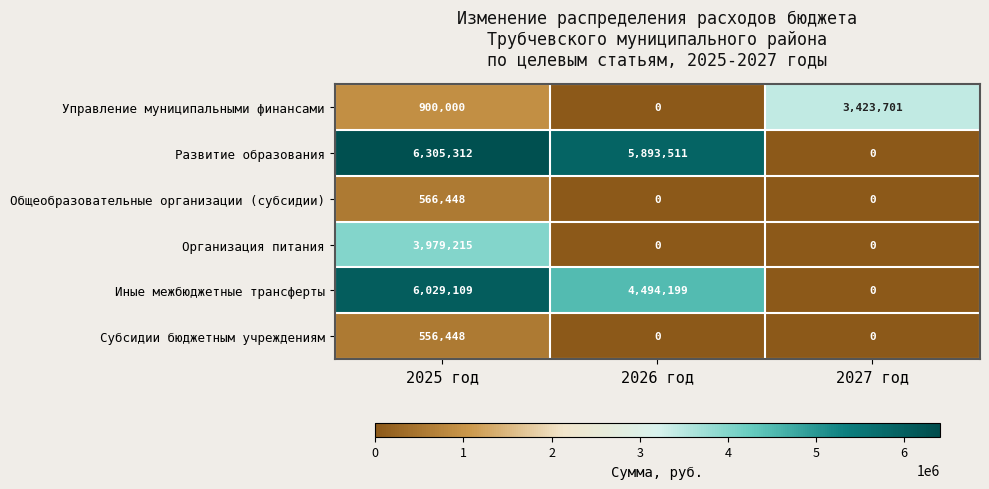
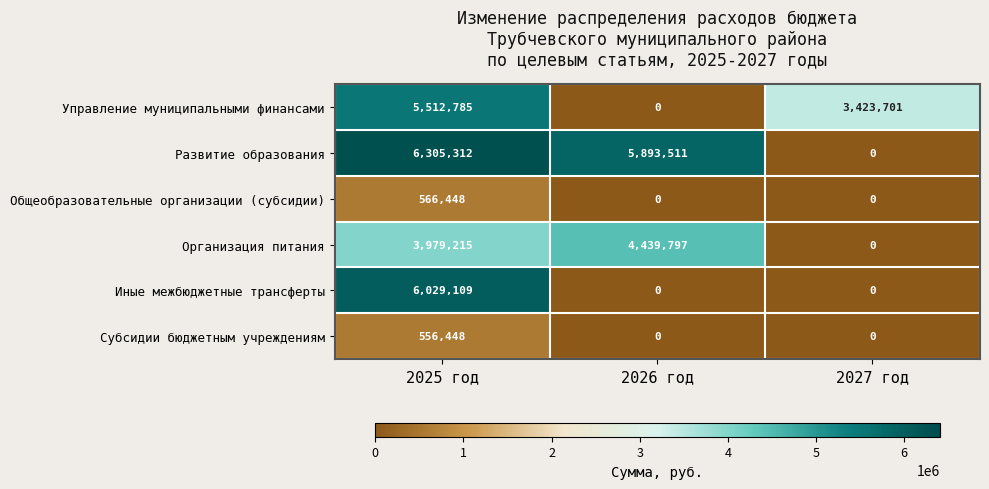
Управление муниципальными финансами, 2025 год: 900,000 -> 5,512,785
Организация питания, 2026 год: 0 -> 4,439,797
Иные межбюджетные трансферты, 2026 год: 4,494,199 -> 0
